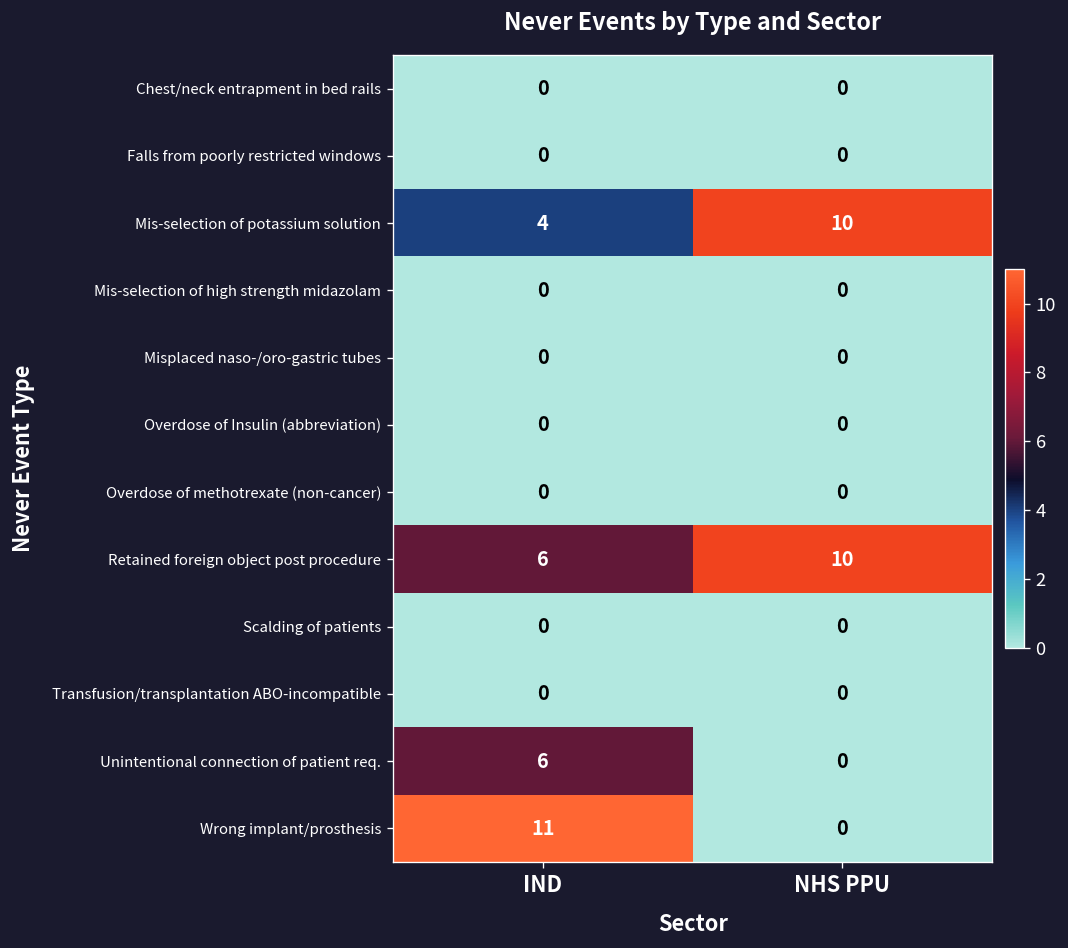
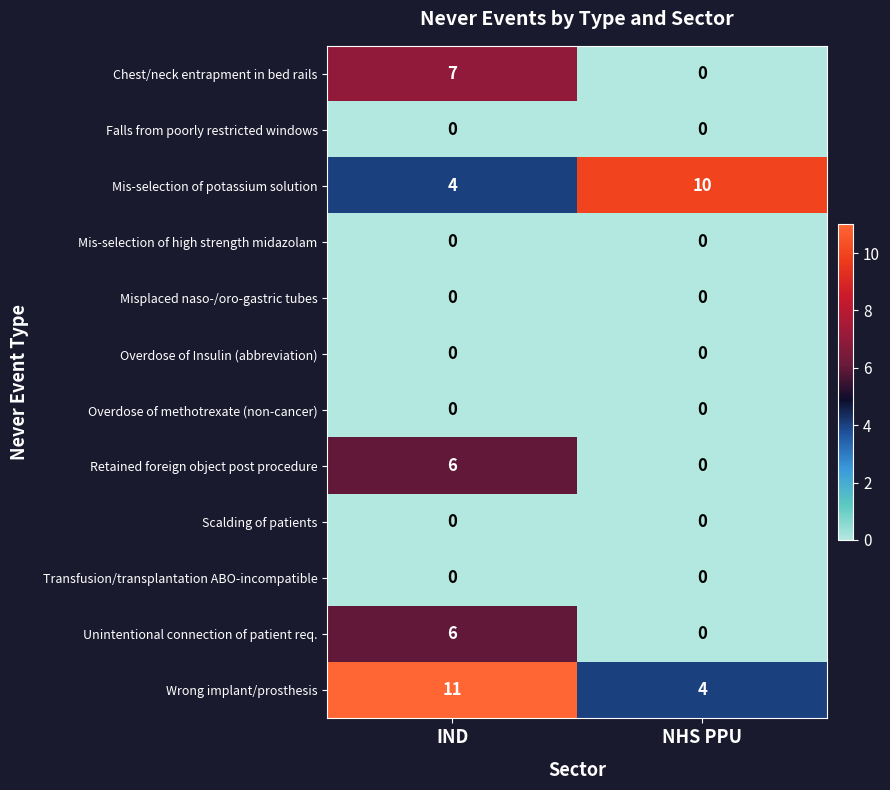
Chest/neck entrapment in bed rails, IND: 0 -> 7
Retained foreign object post procedure, NHS PPU: 10 -> 0
Wrong implant/prosthesis, NHS PPU: 0 -> 4
